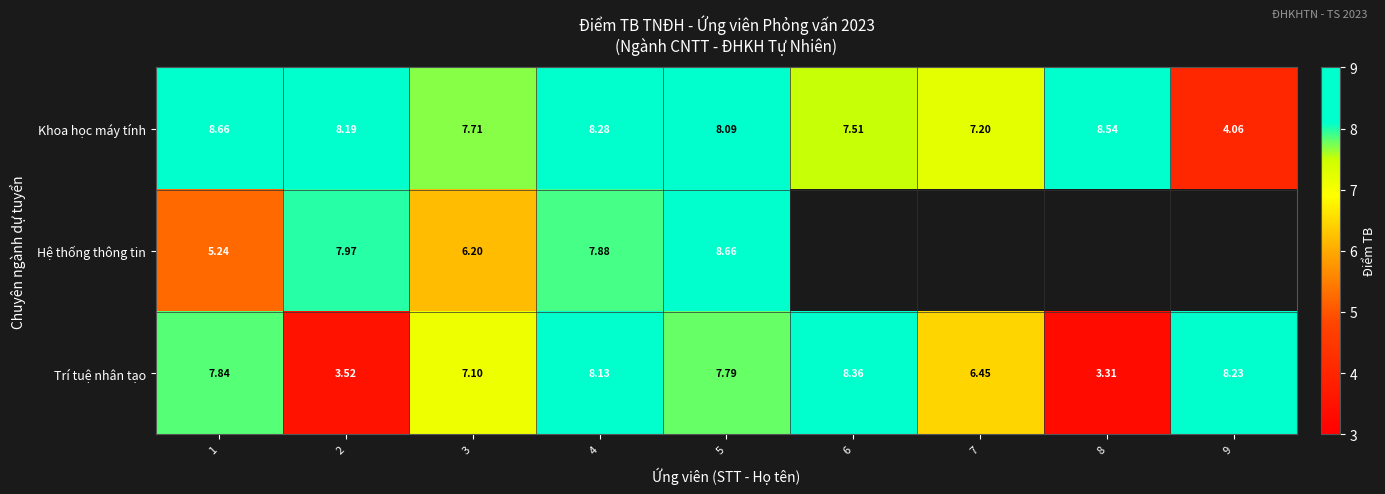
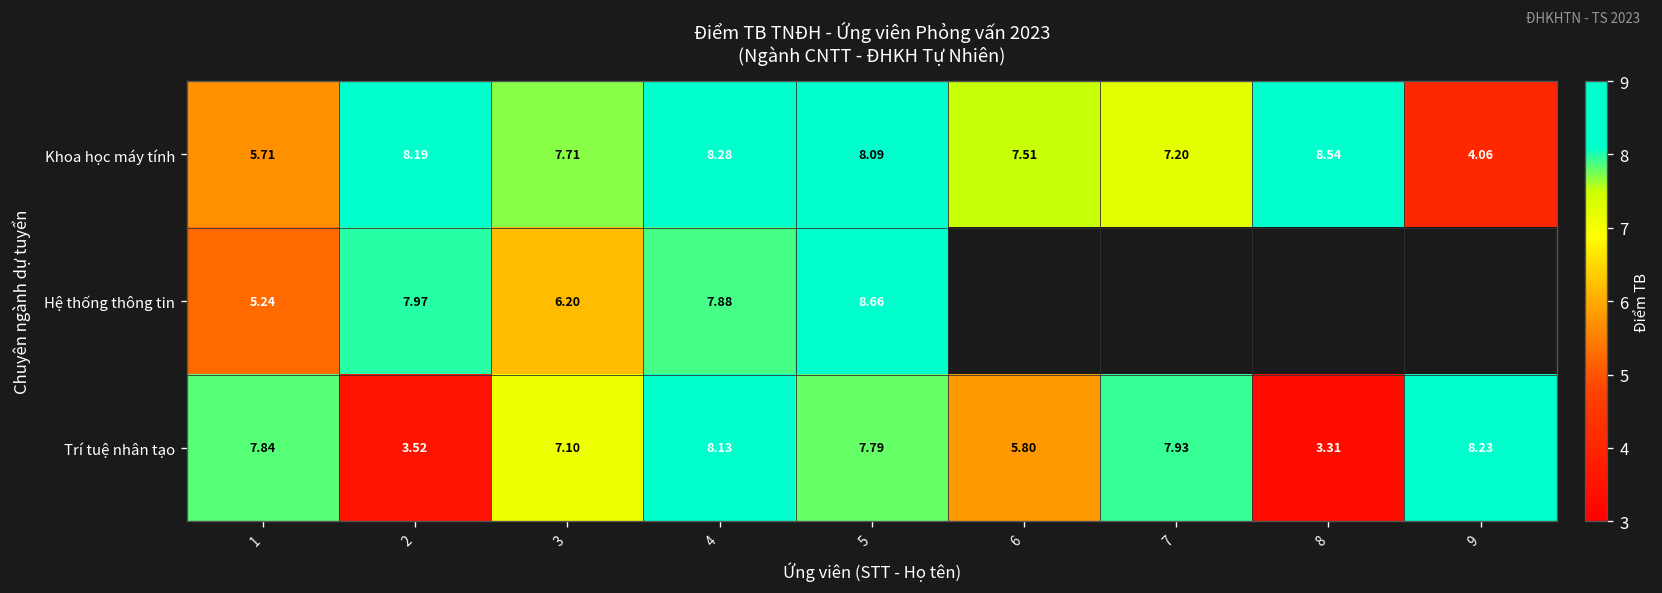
Khoa học máy tính, 1: 8.66 -> 5.71
Trí tuệ nhân tạo, 6: 8.36 -> 5.80
Trí tuệ nhân tạo, 7: 6.45 -> 7.93
